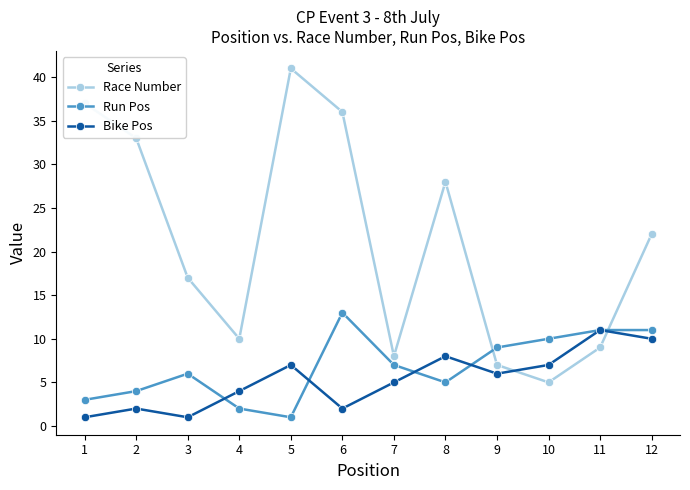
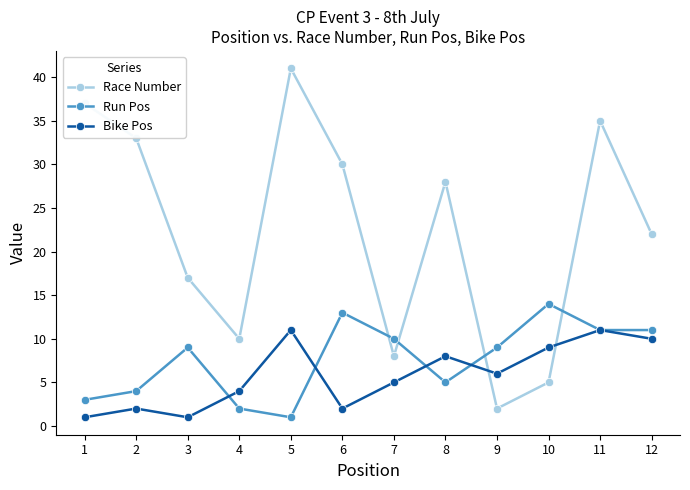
Run Pos, 3: 6 -> 9
Bike Pos, 5: 7 -> 11
Race Number, 6: 36 -> 30
Run Pos, 7: 7 -> 10
Race Number, 9: 7 -> 2
Run Pos, 10: 10 -> 14
Bike Pos, 10: 7 -> 9
Race Number, 11: 9 -> 35
